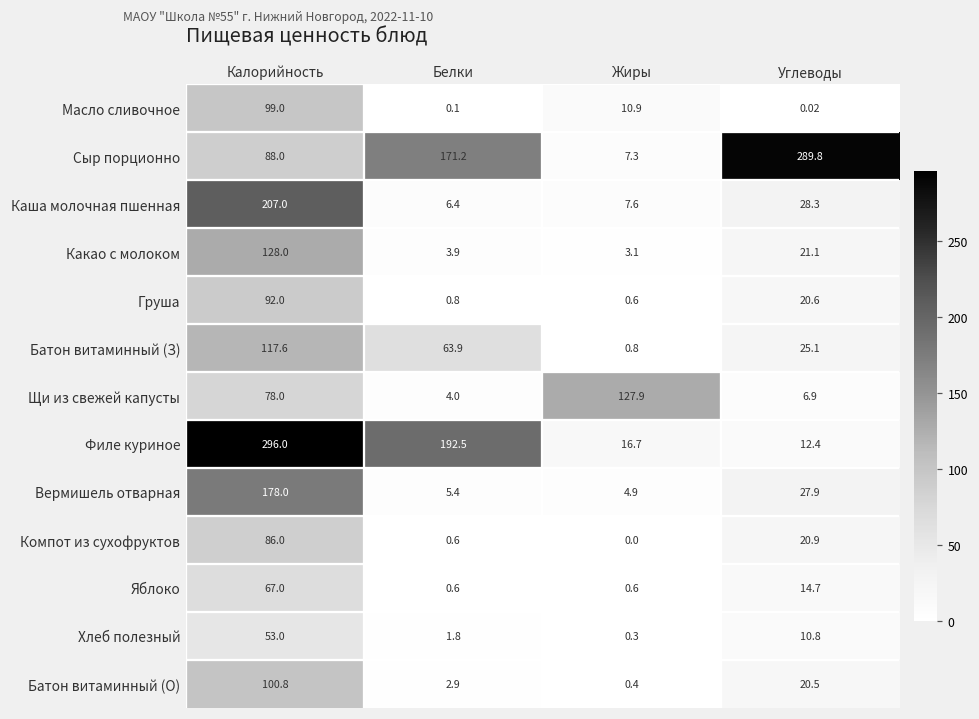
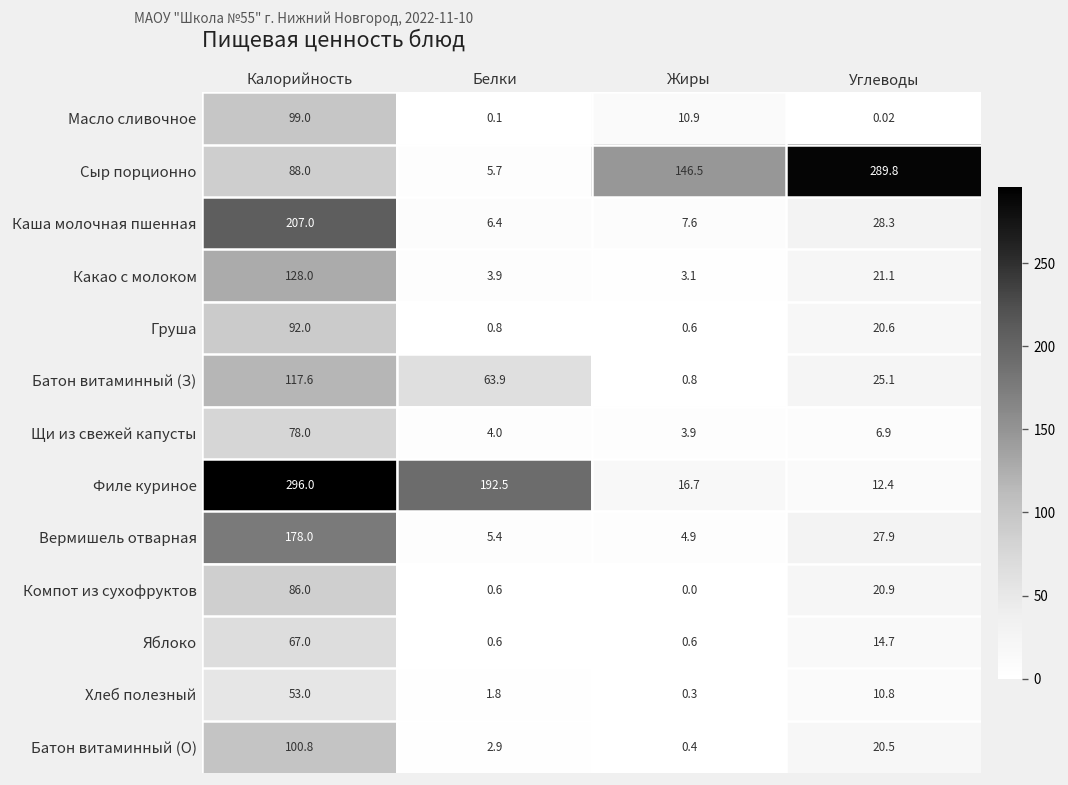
Сыр порционно, Белки: 171.2 -> 5.7
Сыр порционно, Жиры: 7.3 -> 146.5
Щи из свежей капусты, Жиры: 127.9 -> 3.9
